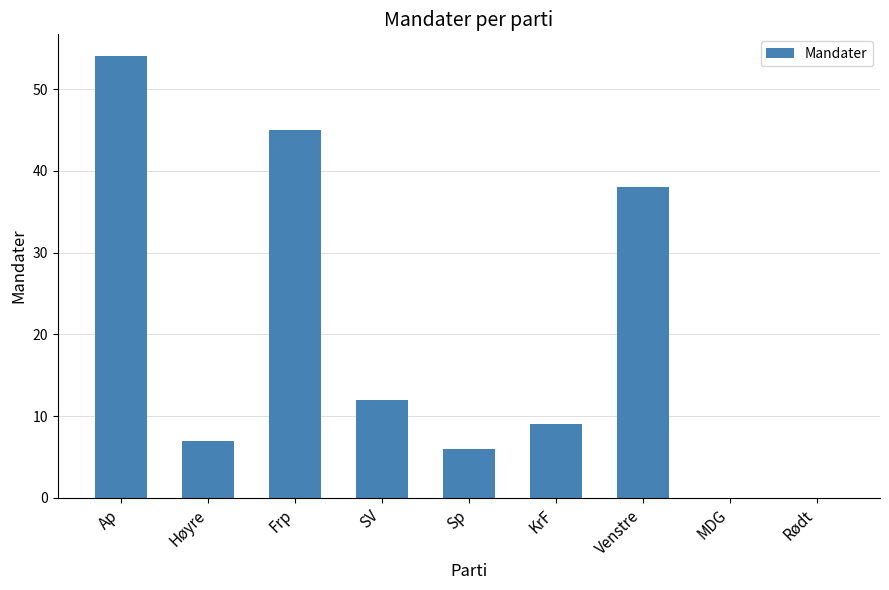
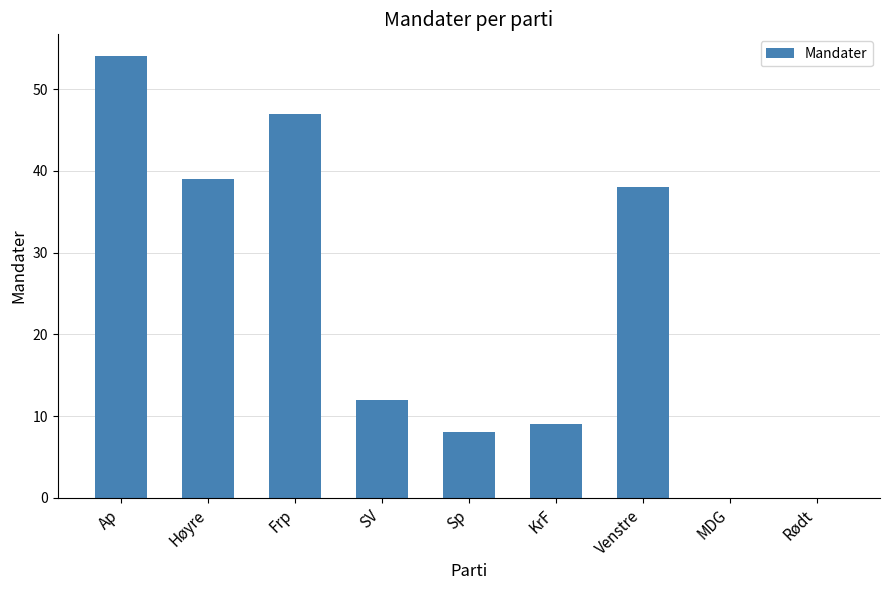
Høyre: 7 -> 39
Frp: 45 -> 47
Sp: 6 -> 8
